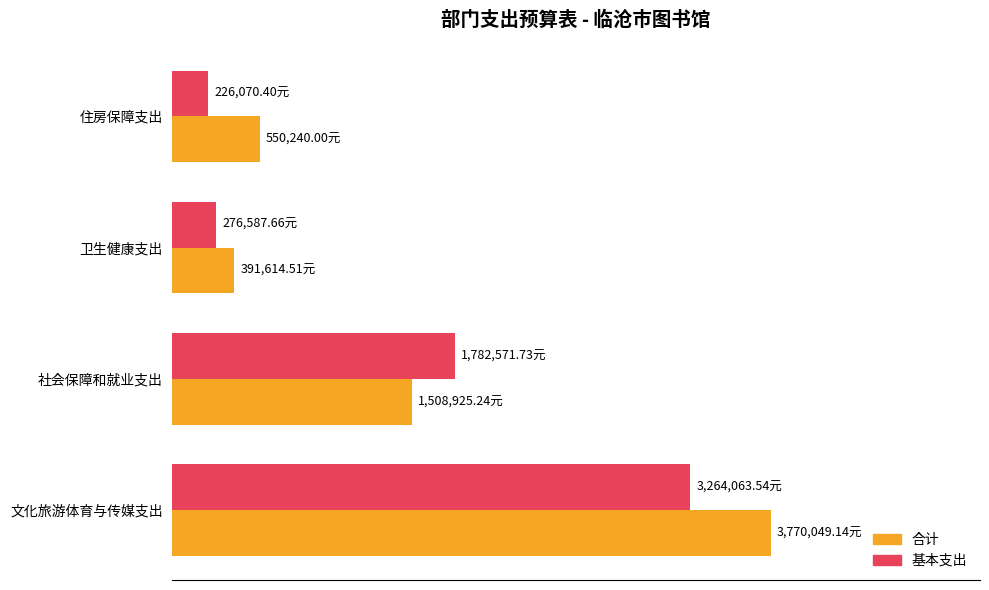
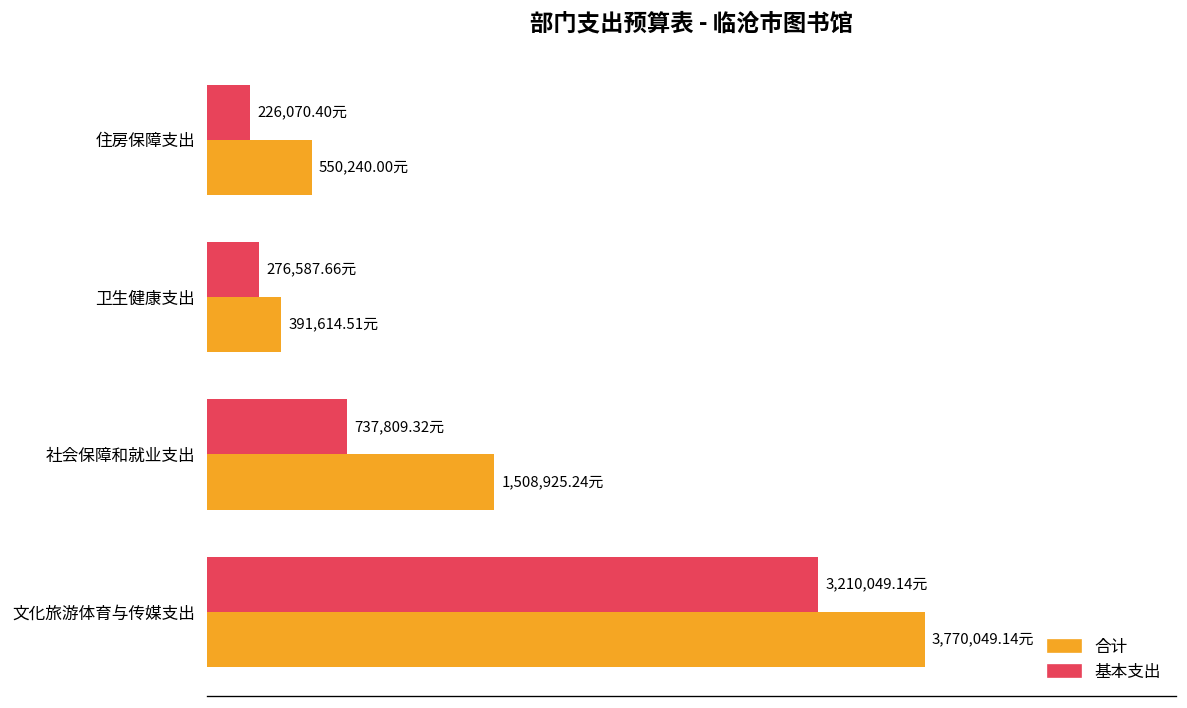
基本支出, 社会保障和就业支出: 1,782,571.73元 -> 737,809.32元
基本支出, 文化旅游体育与传媒支出: 3,264,063.54元 -> 3,210,049.14元
